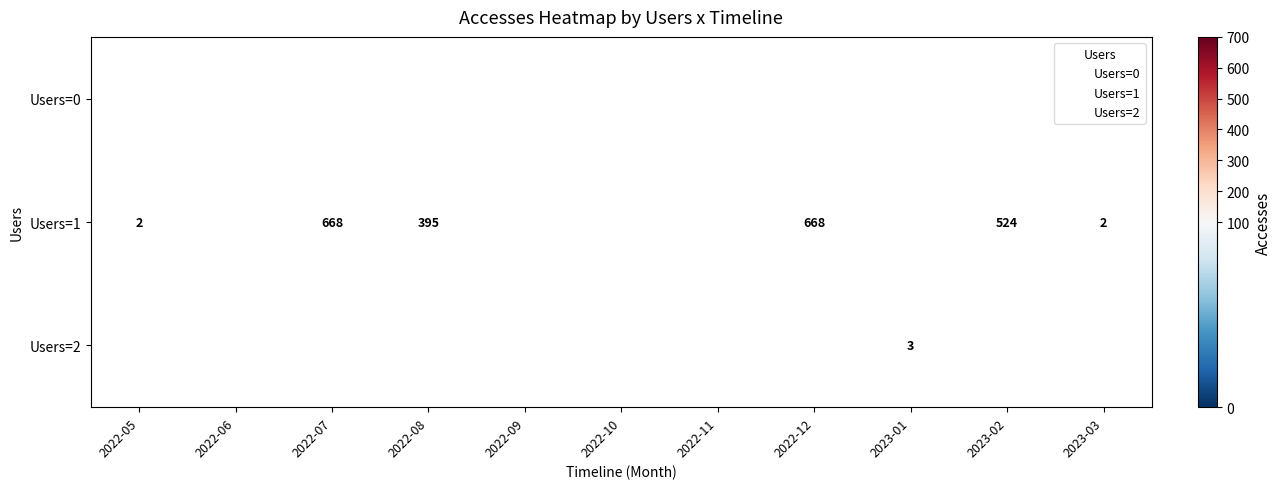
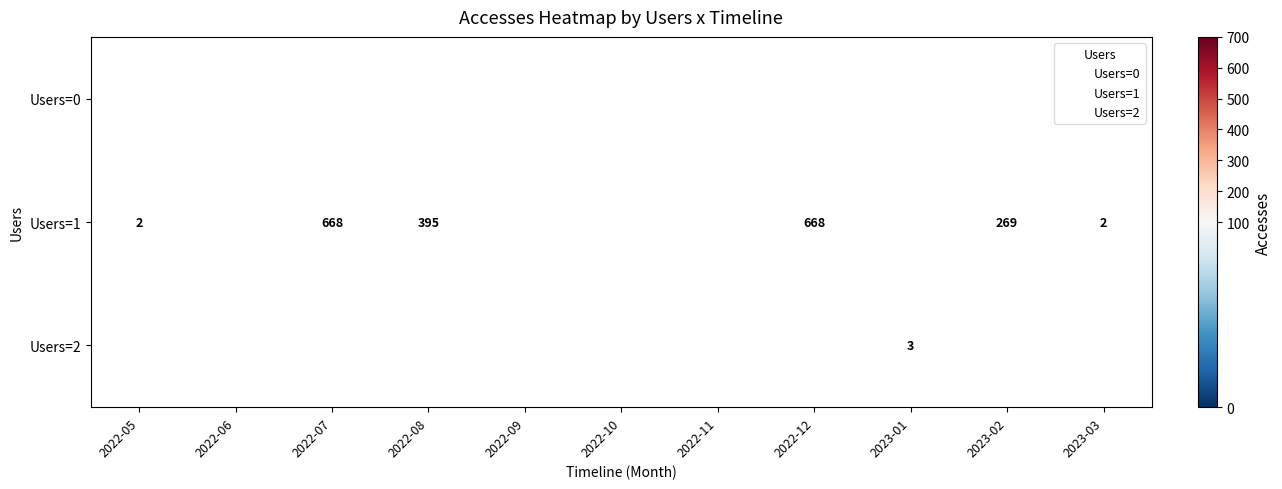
Users=1, 2023-02: 524 -> 269
